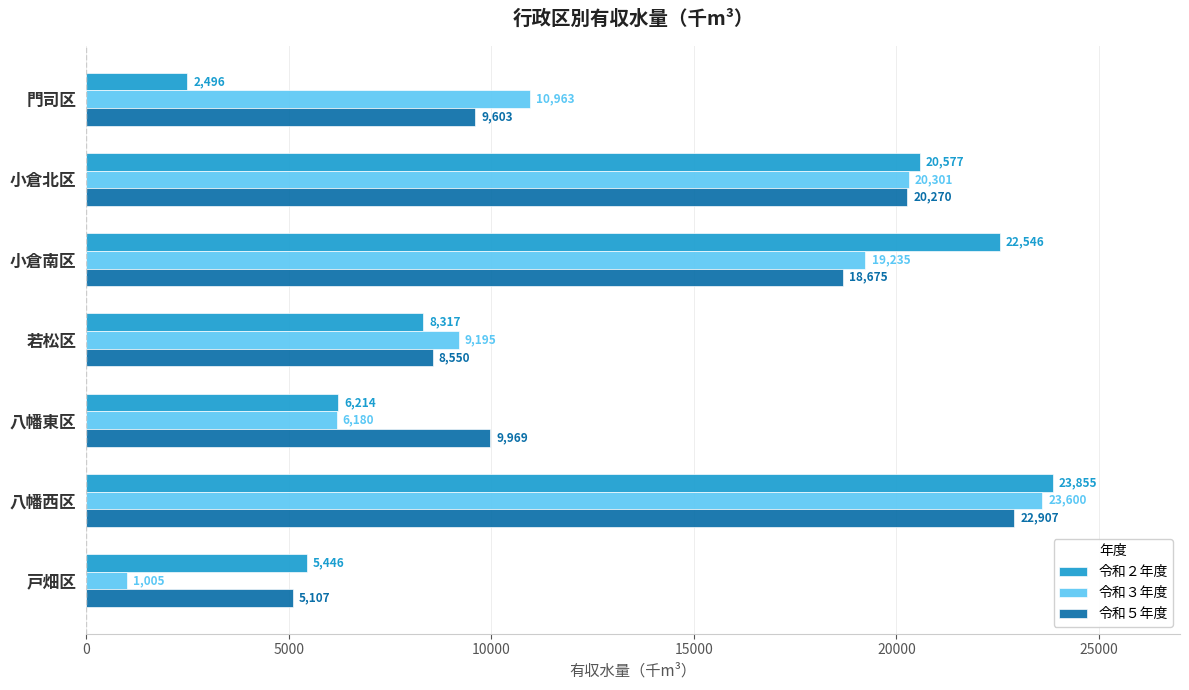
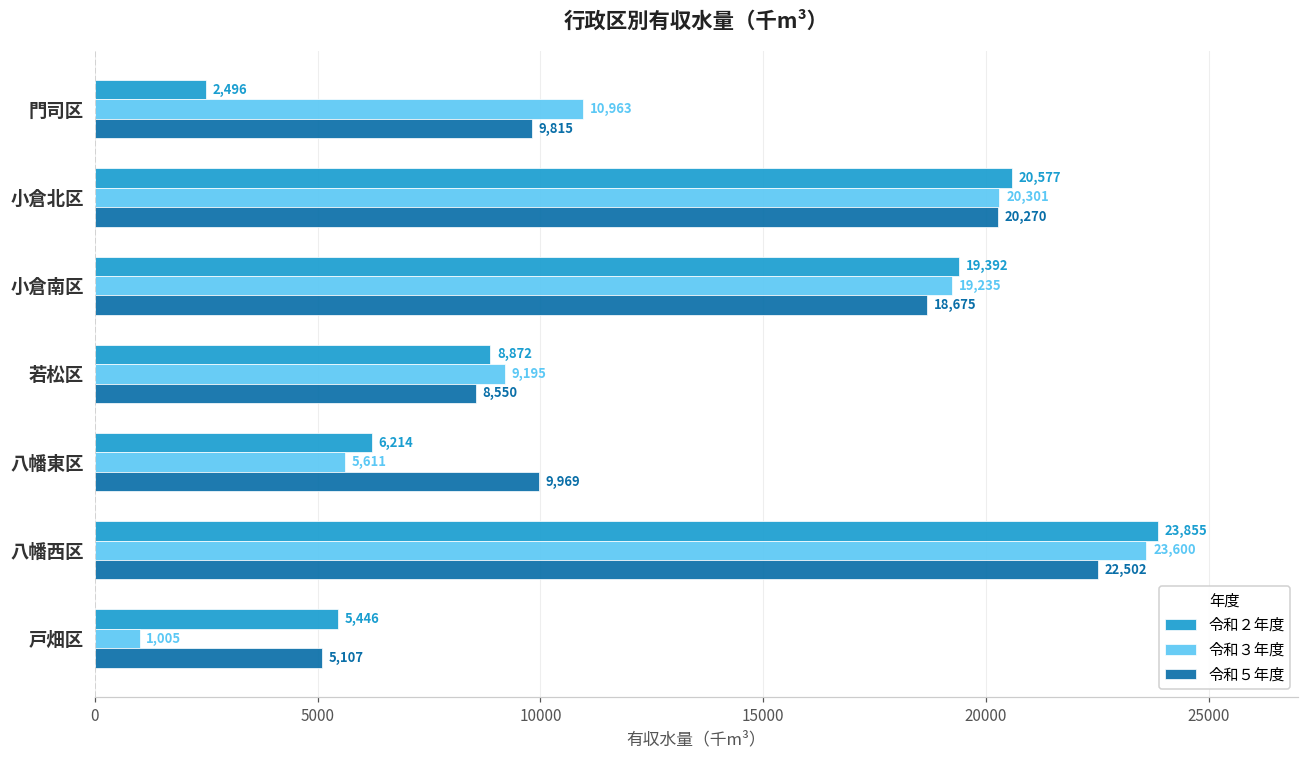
令和５年度, 門司区: 9,603 -> 9,815
令和２年度, 小倉南区: 22,546 -> 19,392
令和２年度, 若松区: 8,317 -> 8,872
令和３年度, 八幡東区: 6,180 -> 5,611
令和５年度, 八幡西区: 22,907 -> 22,502
